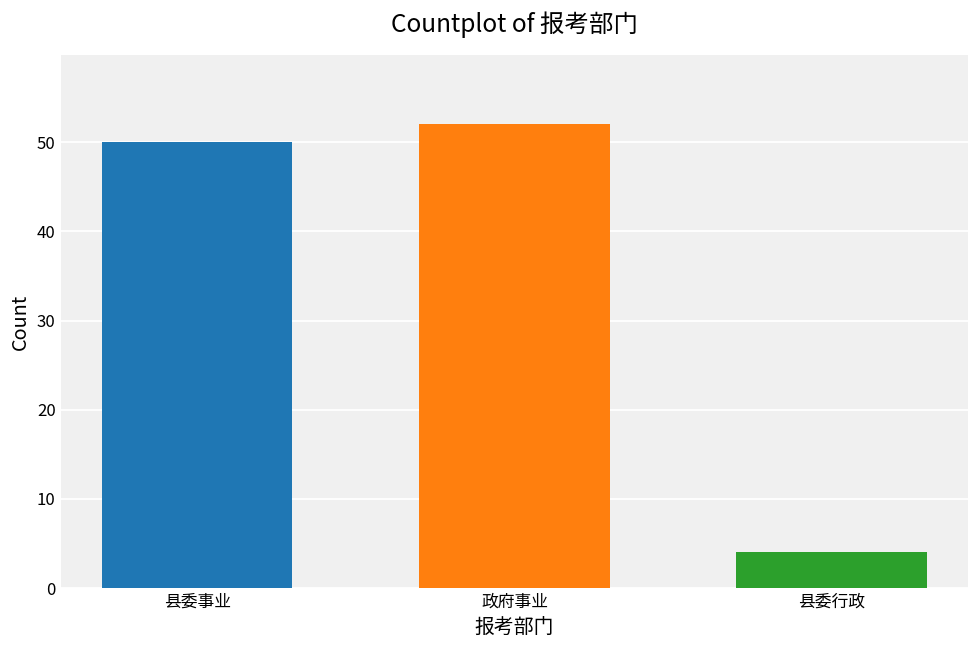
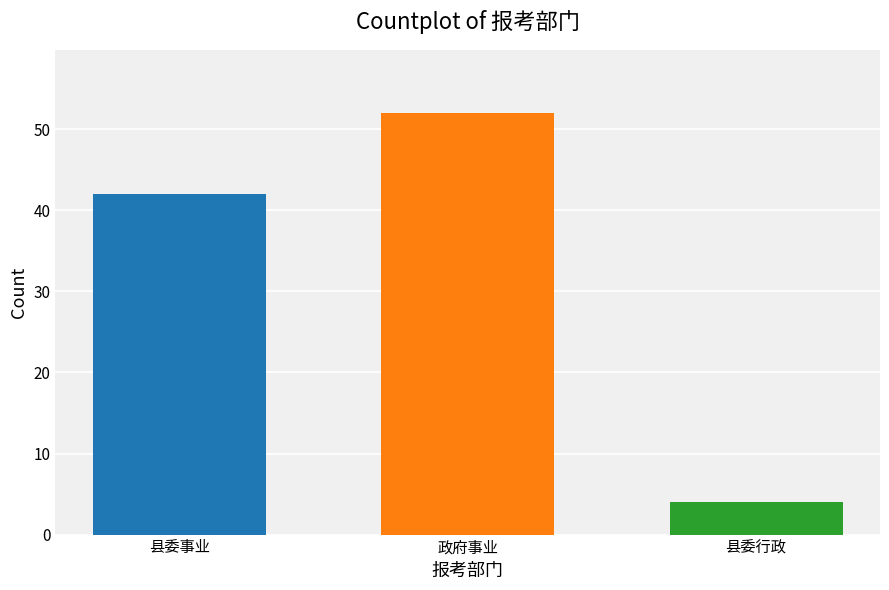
县委事业: 50 -> 42
